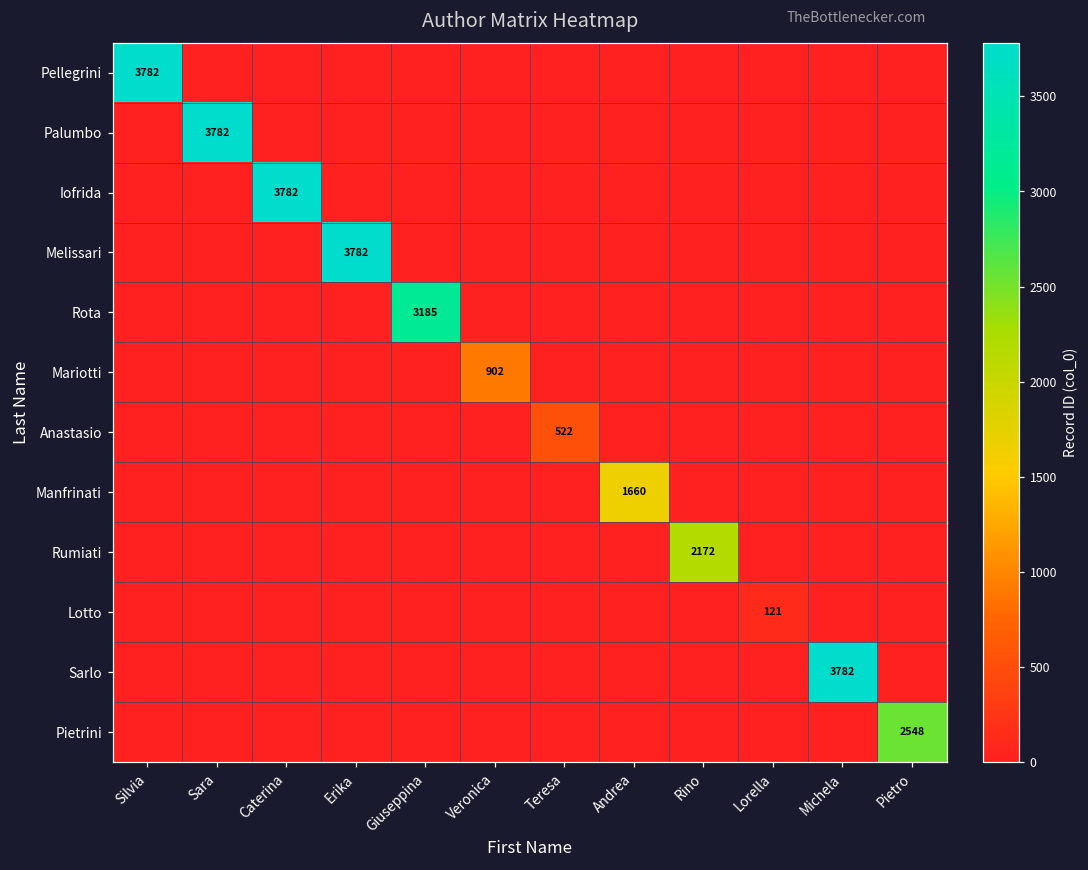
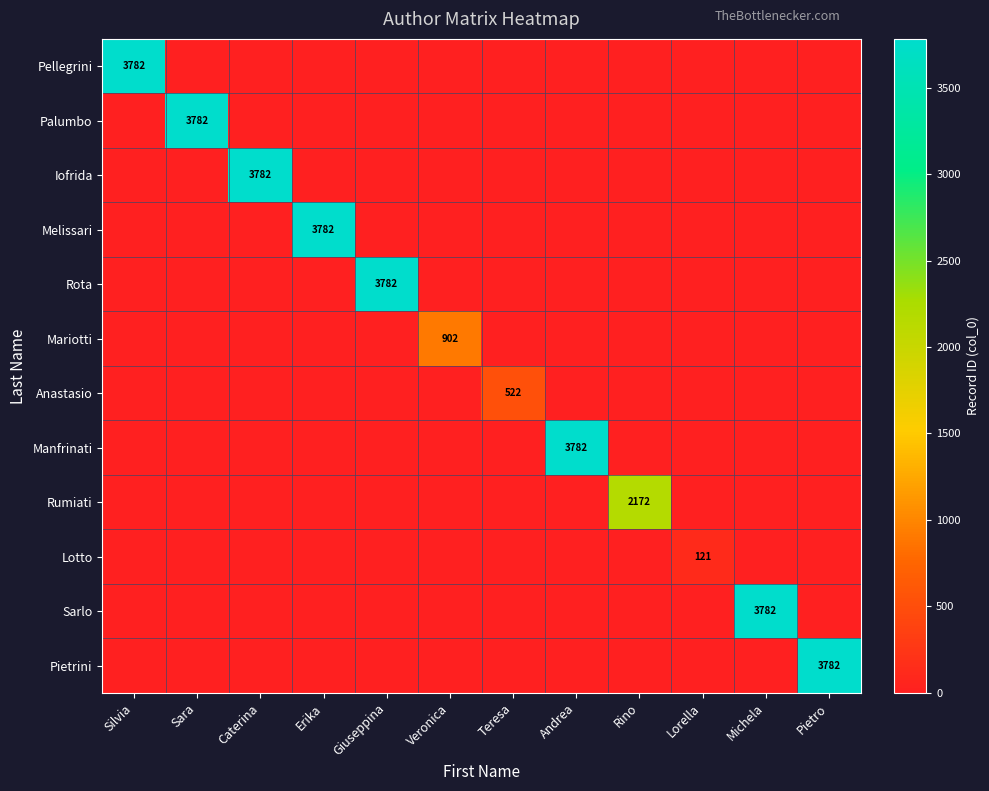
Rota, Giuseppina: 3185 -> 3782
Manfrinati, Andrea: 1660 -> 3782
Pietrini, Pietro: 2548 -> 3782
